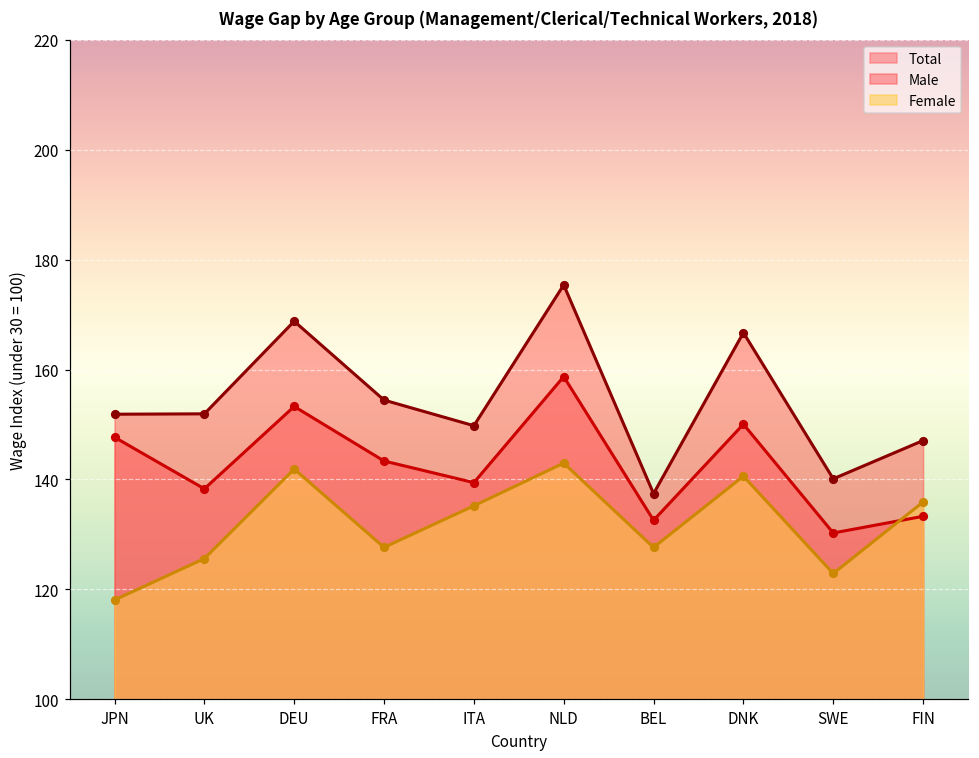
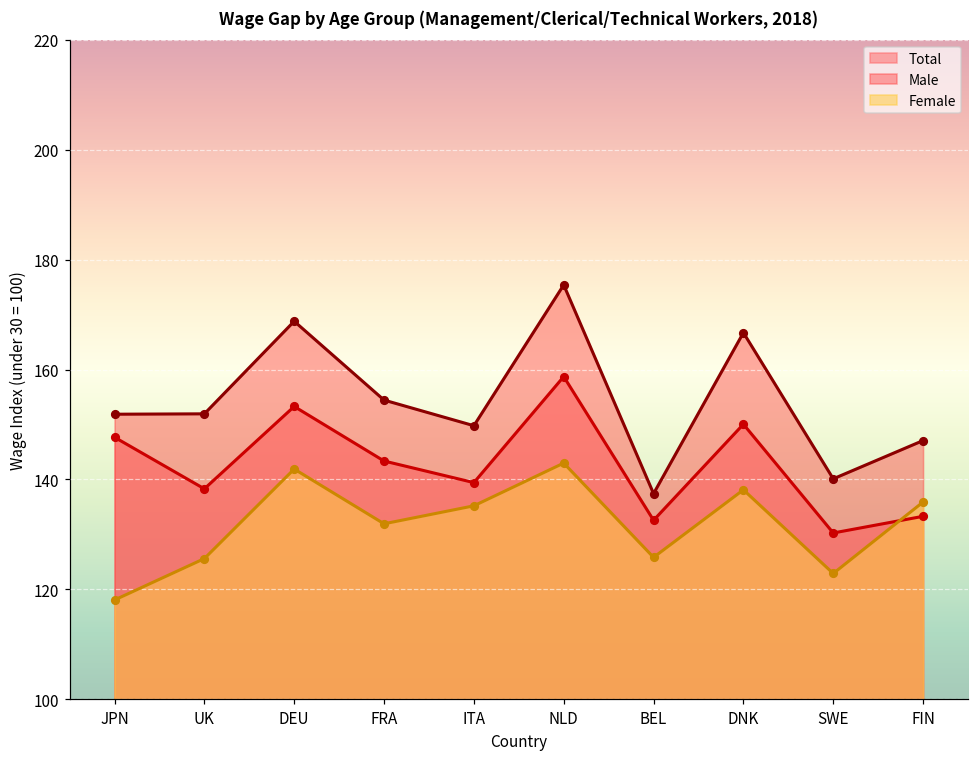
Female, FRA: 128 -> 132
Female, BEL: 128 -> 126
Female, DNK: 141 -> 138
